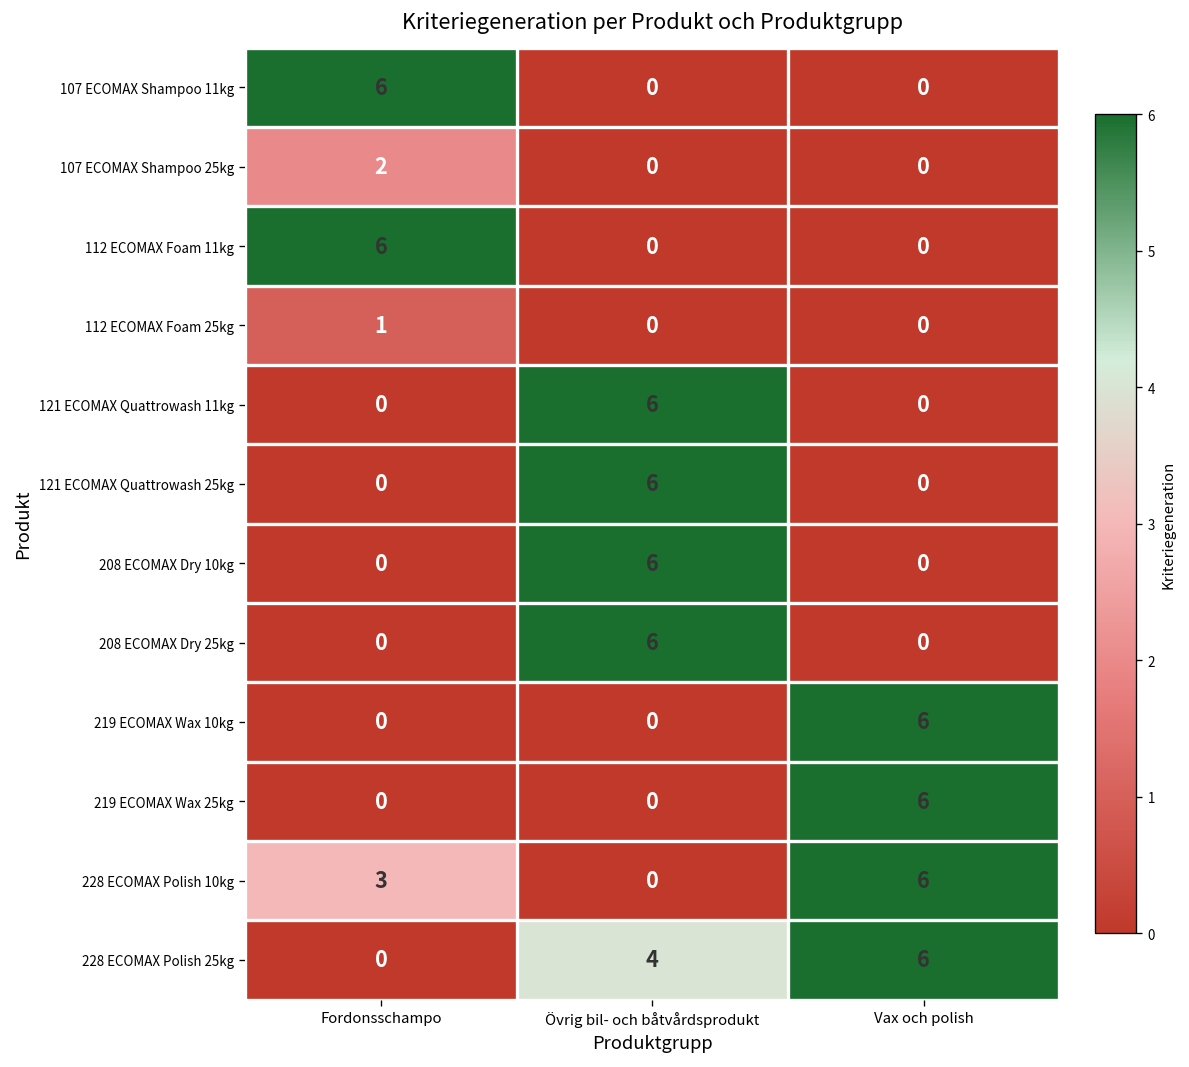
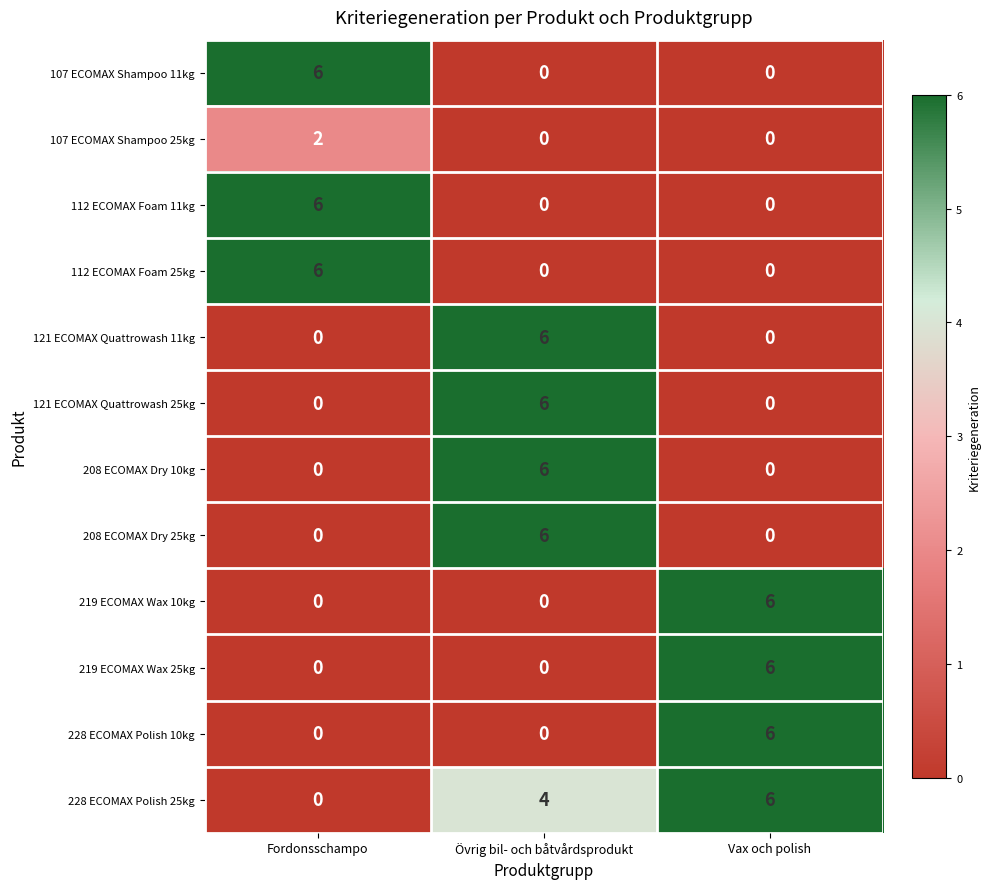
112 ECOMAX Foam 25kg, Fordonsschampo: 1 -> 6
228 ECOMAX Polish 10kg, Fordonsschampo: 3 -> 0
